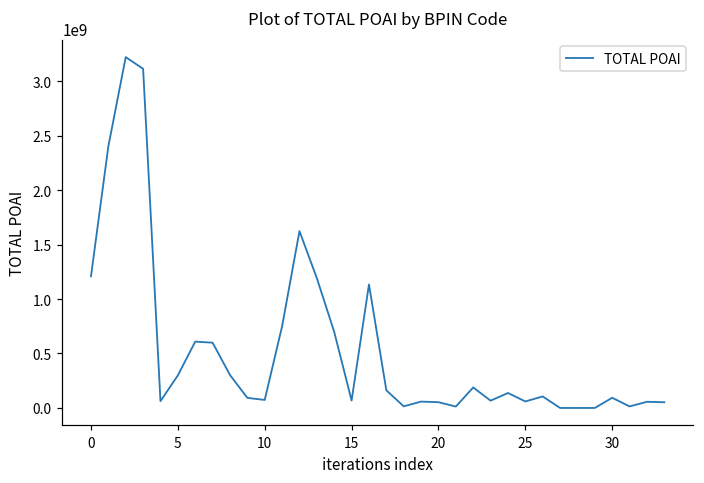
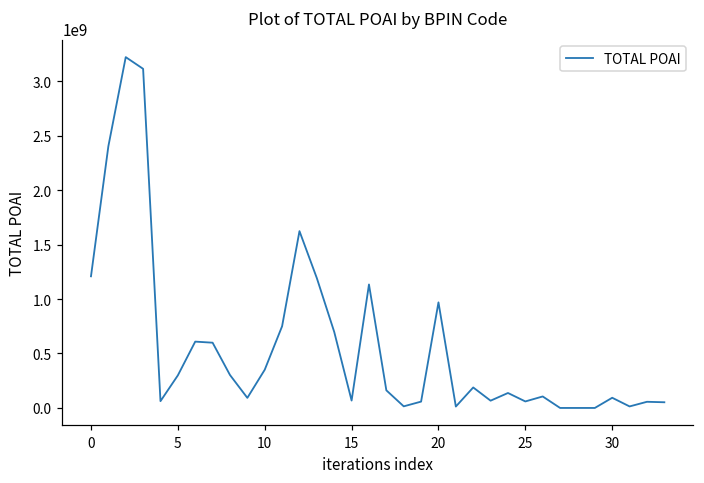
10: 100000000 -> 400000000
20: 100000000 -> 1000000000
